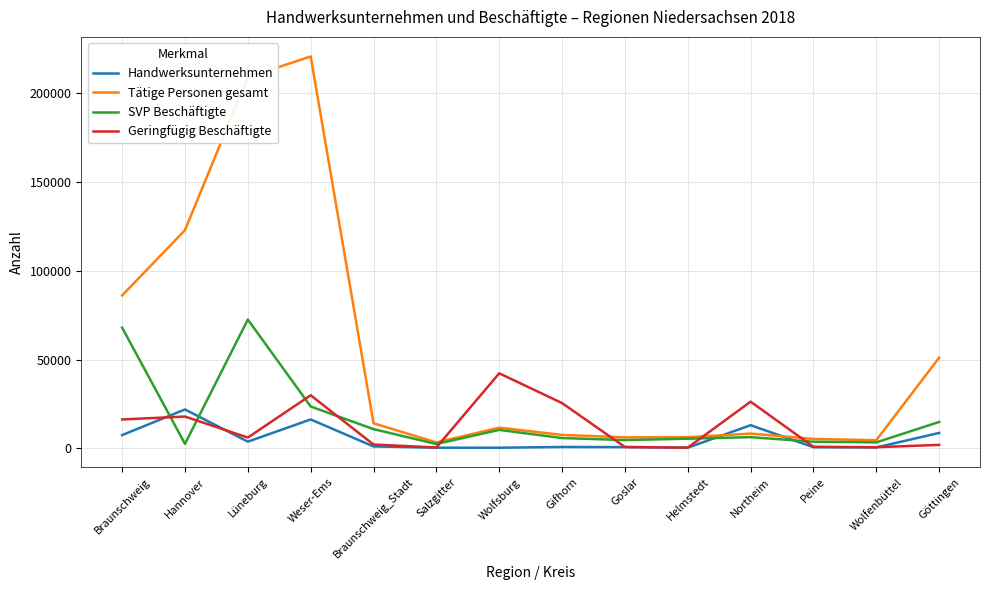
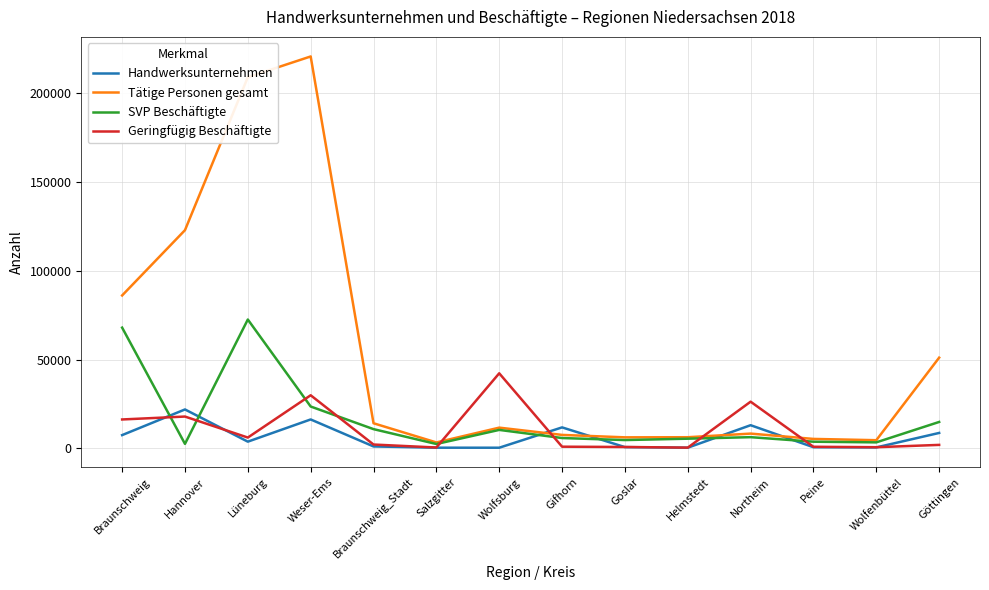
Handwerksunternehmen, Gifhorn: 1000 -> 12000
Geringfügig Beschäftigte, Gifhorn: 26000 -> 1000
